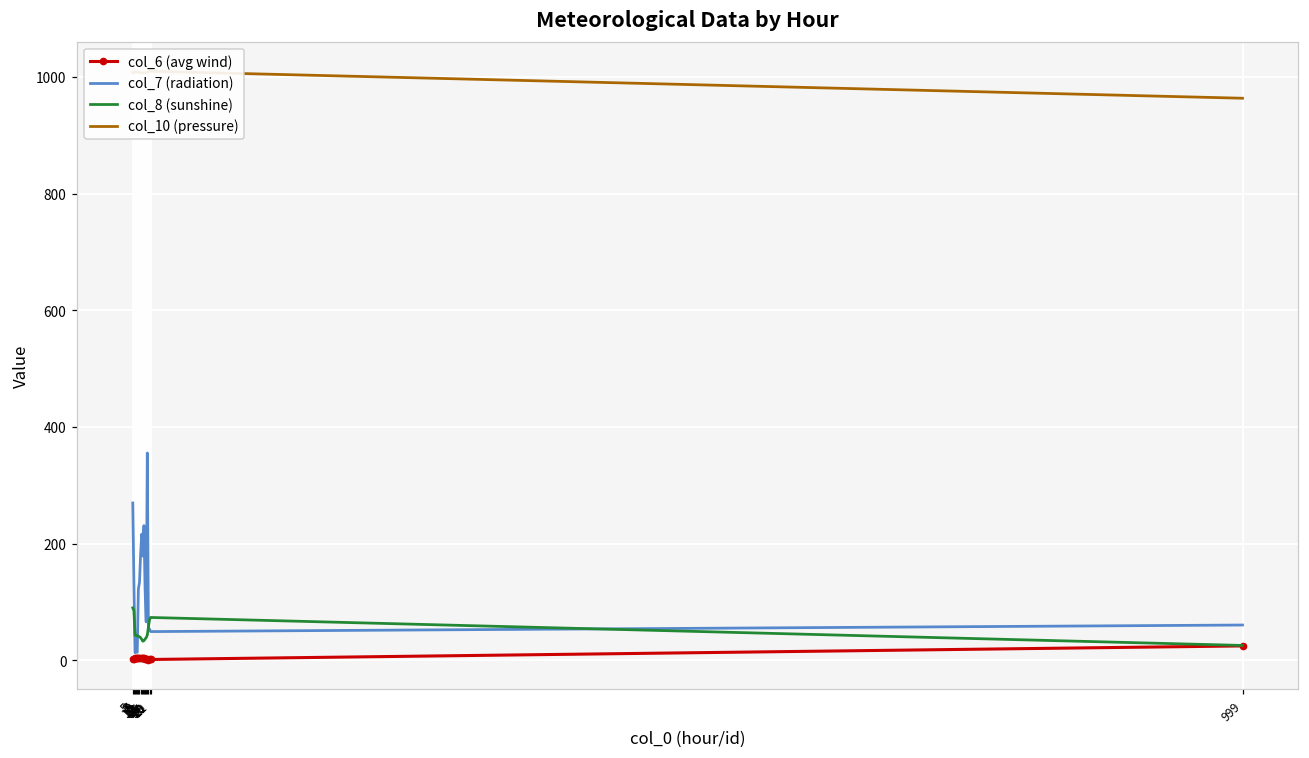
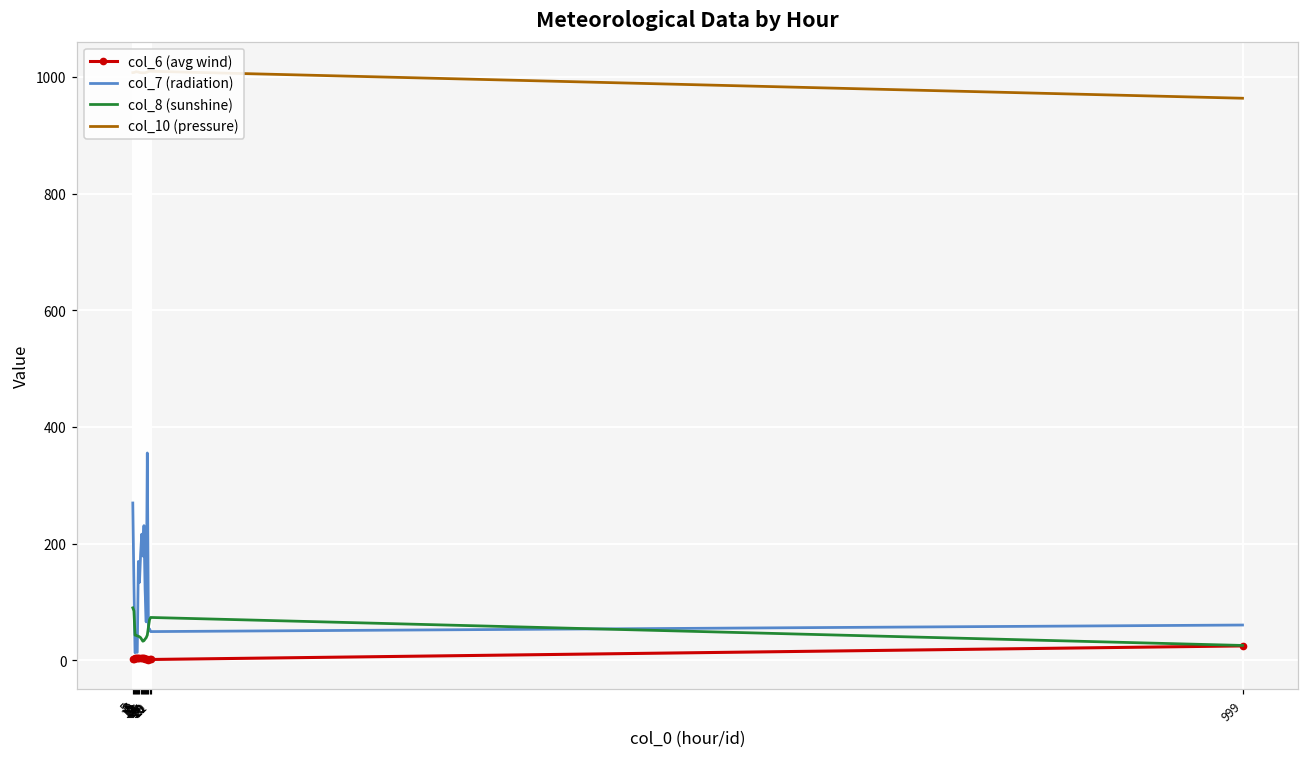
col_7 (radiation), 10: 120 -> 170
